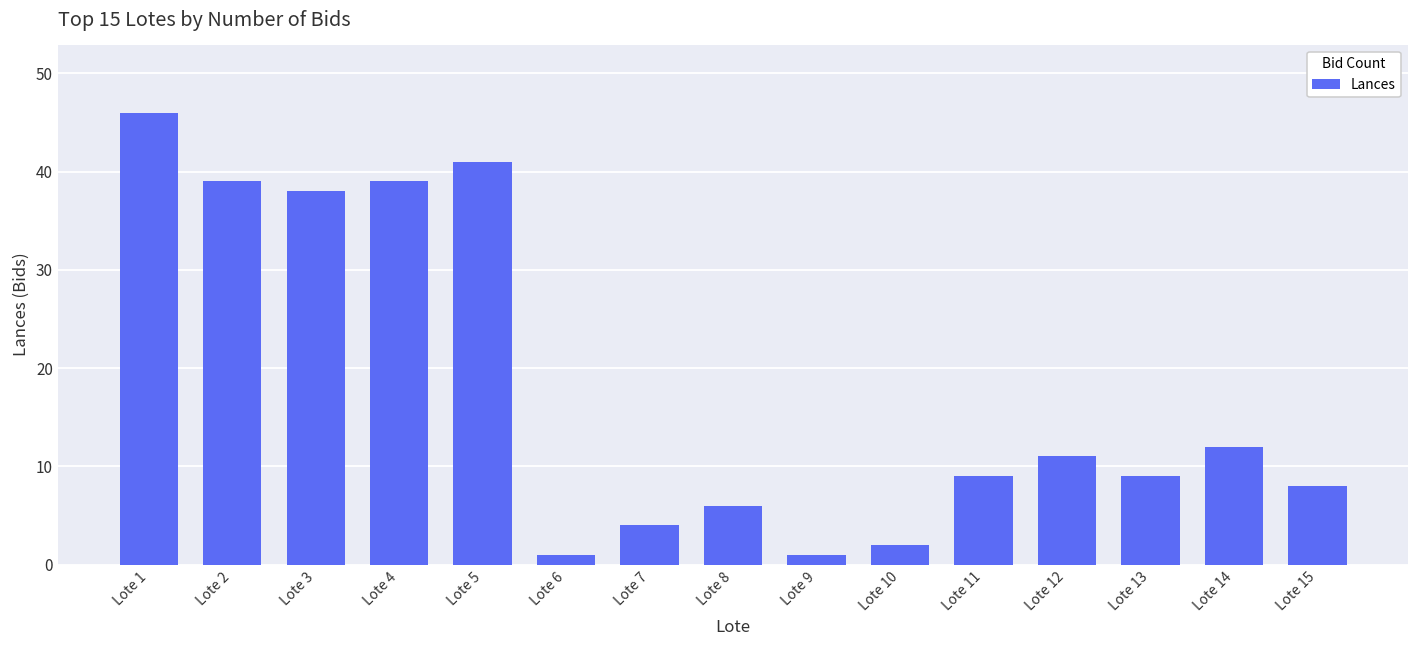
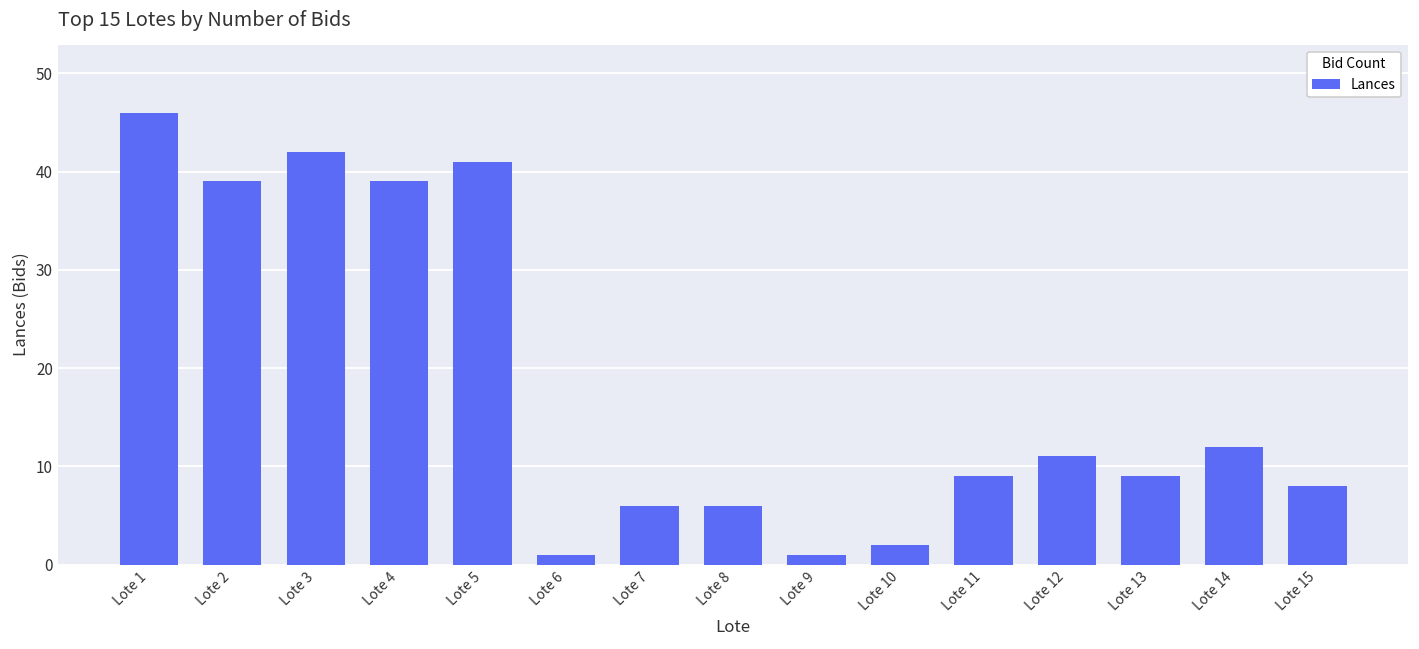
Lote 3: 38 -> 42
Lote 7: 4 -> 6
